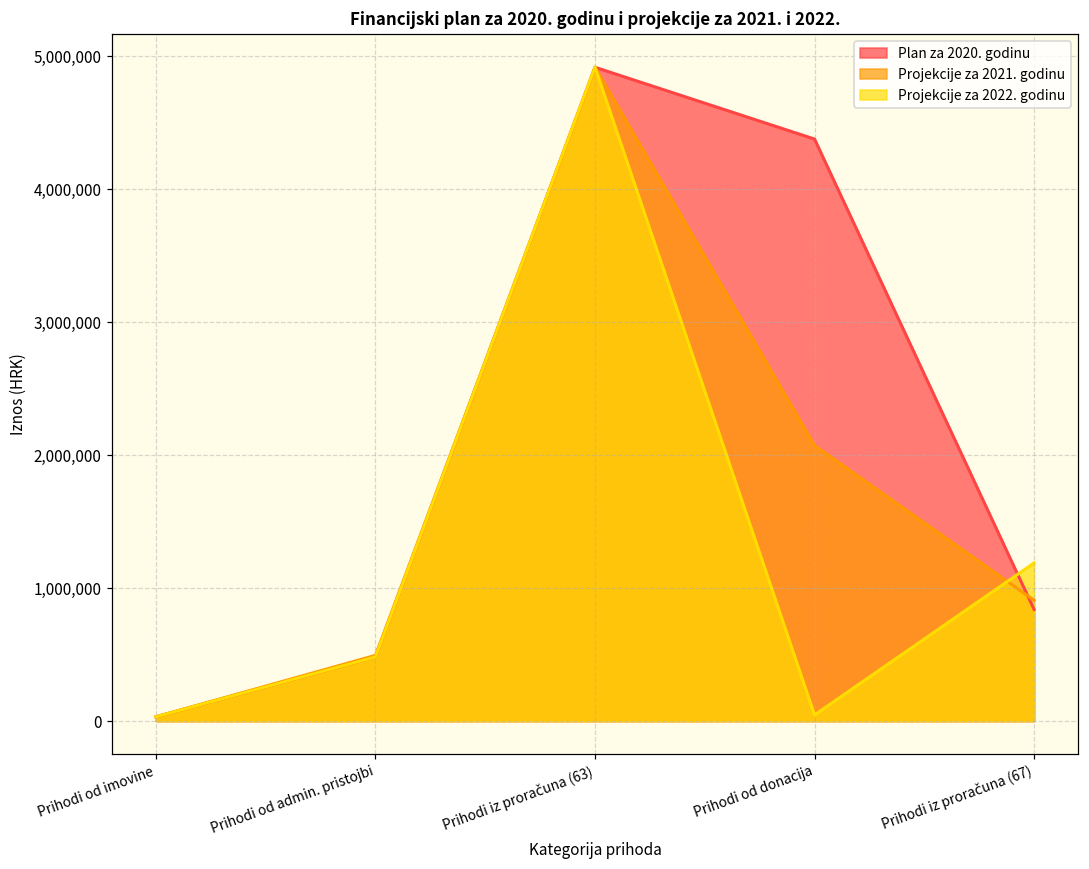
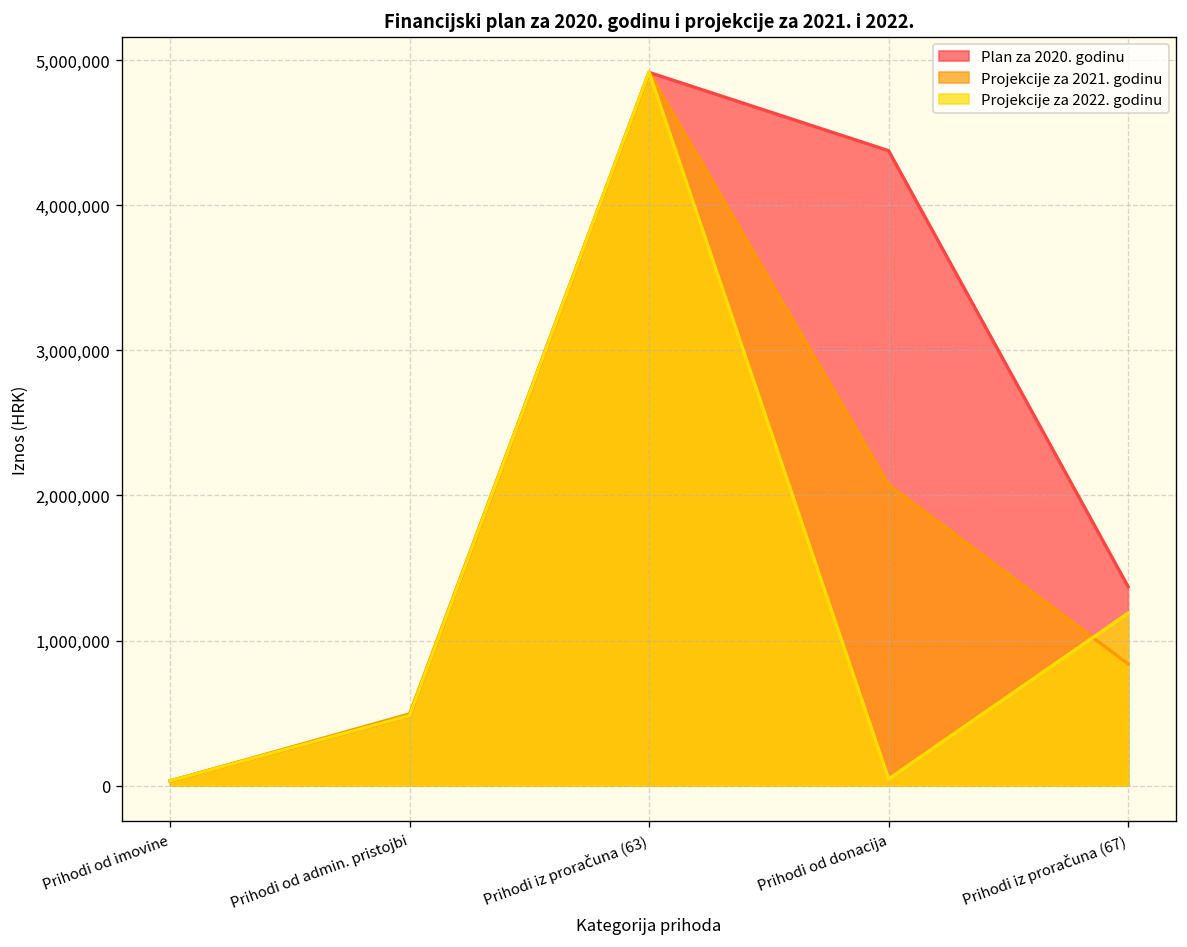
Plan za 2020. godinu, Prihodi iz proračuna (67): 840,000 -> 1,370,000
Projekcije za 2021. godinu, Prihodi iz proračuna (67): 910,000 -> 840,000
